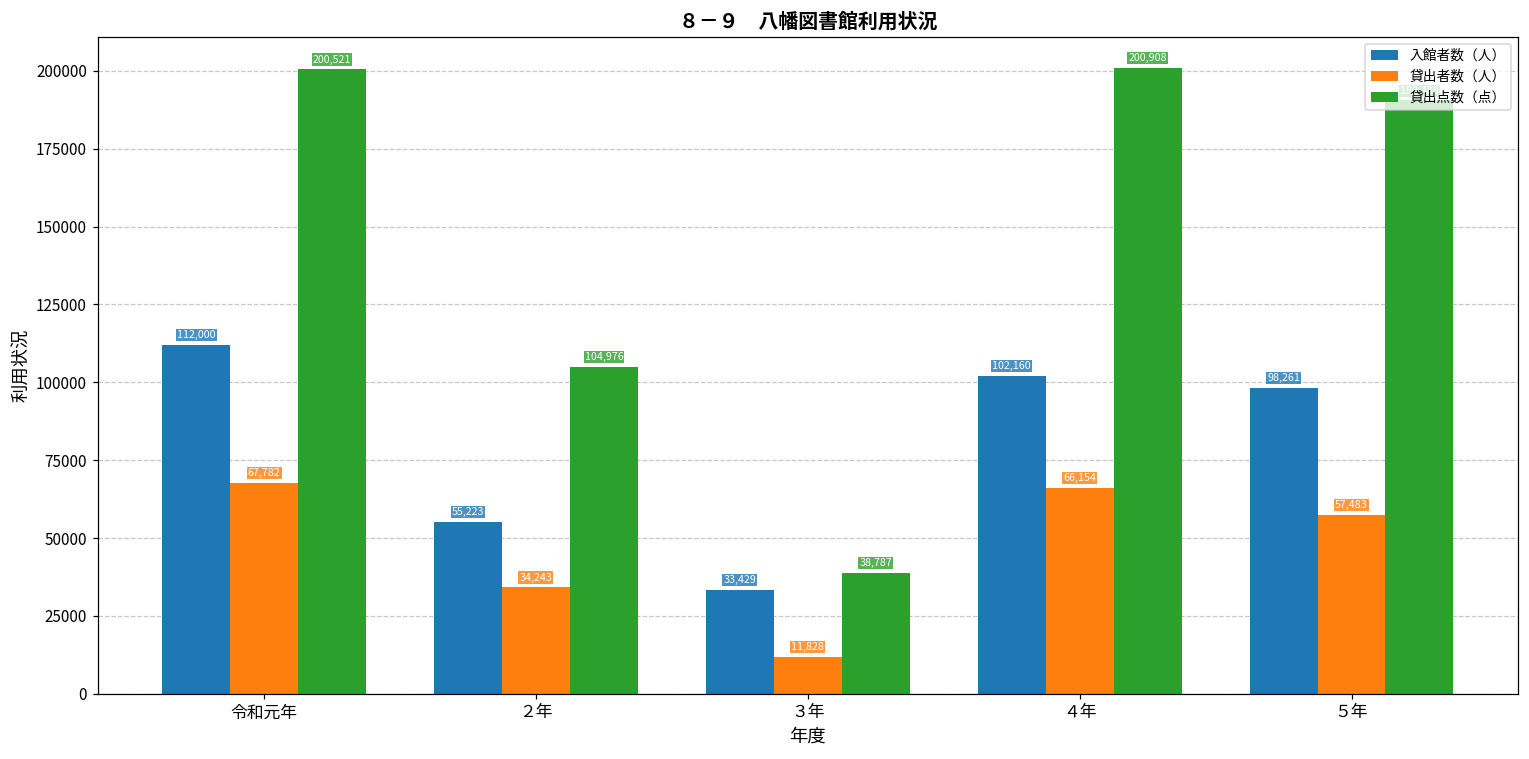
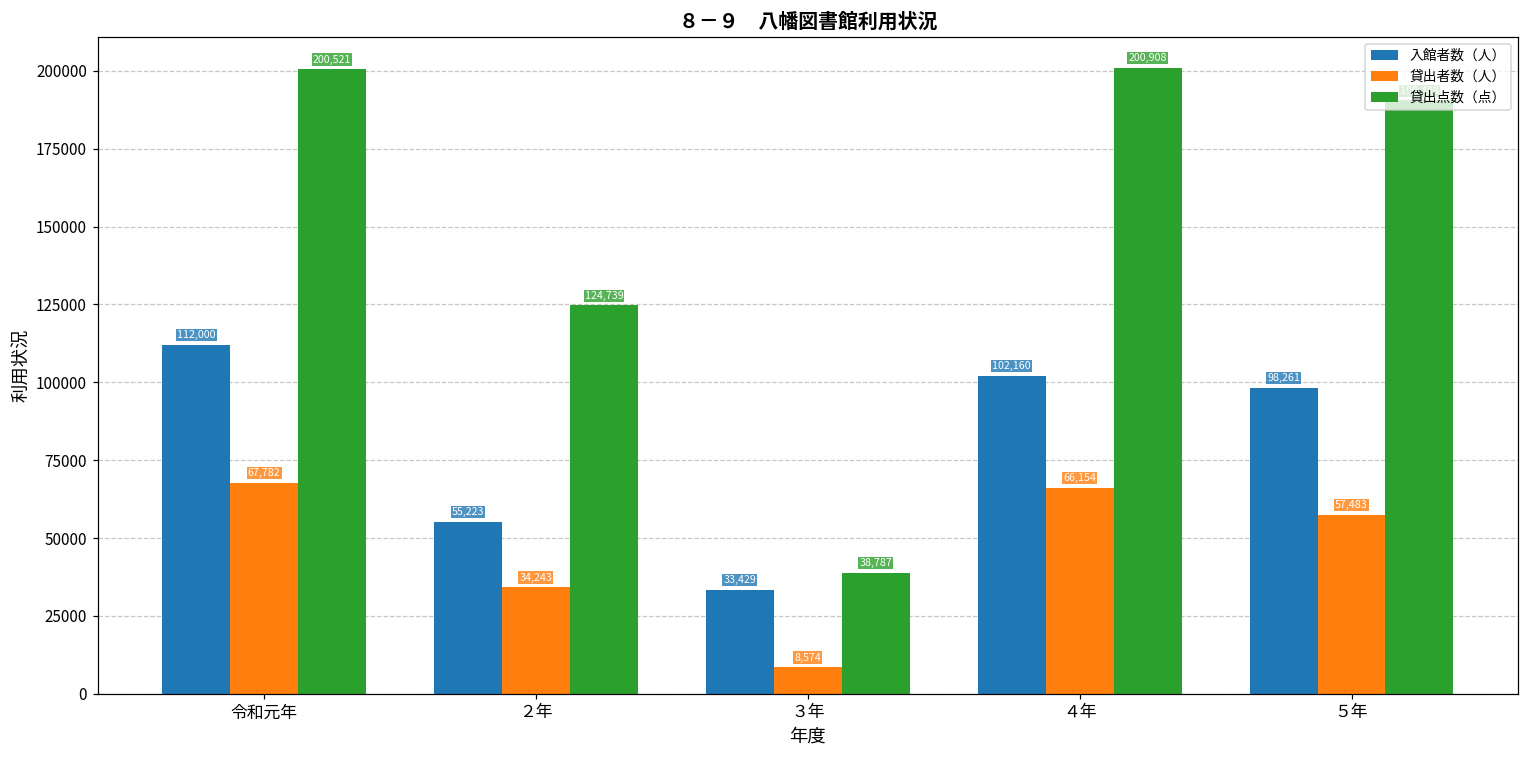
貸出点数（点）, ２年: 104,976 -> 124,739
貸出者数（人）, ３年: 11,828 -> 8,574
